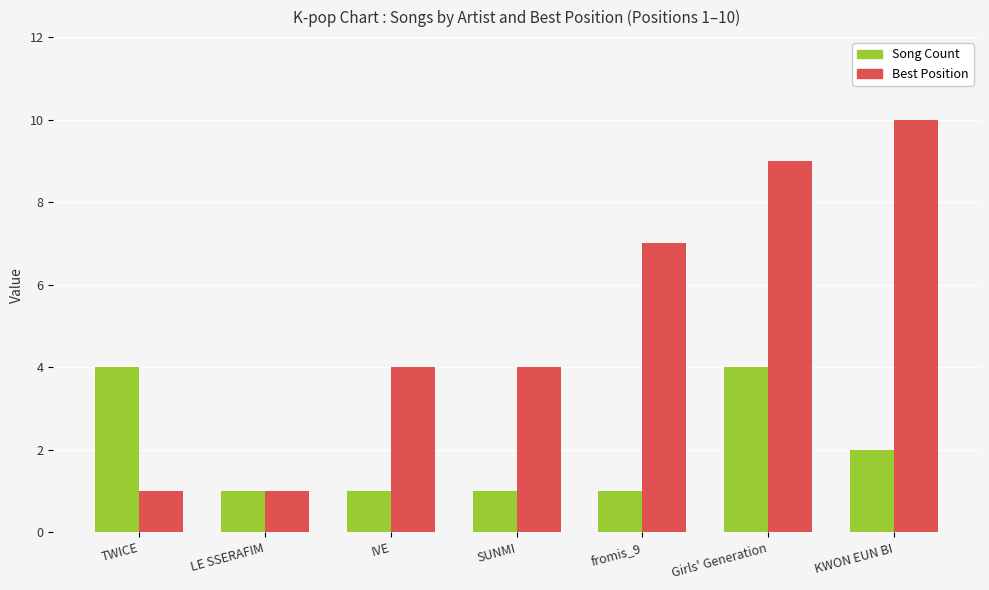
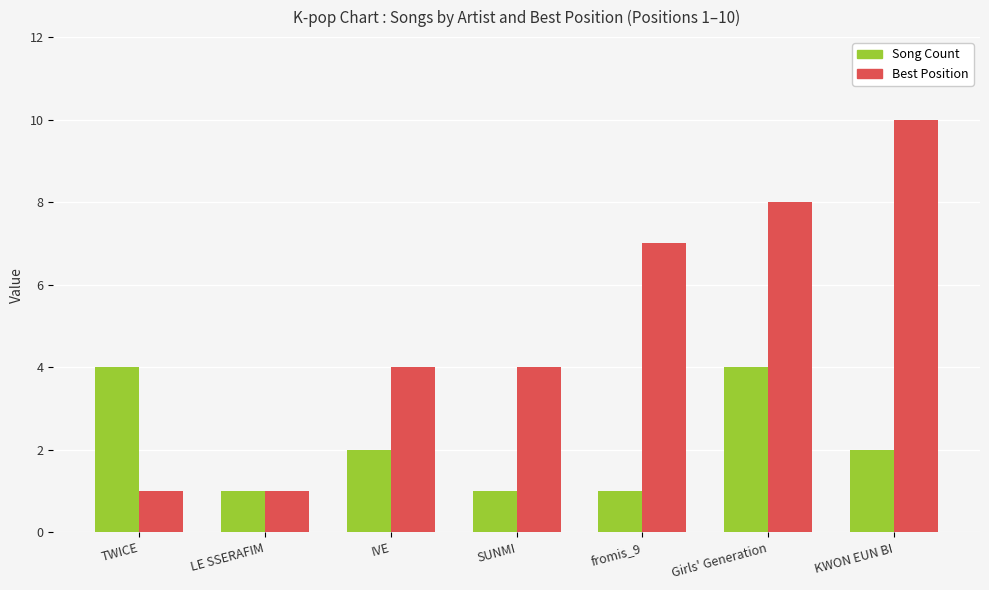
Song Count, IVE: 1 -> 2
Best Position, Girls' Generation: 9 -> 8
